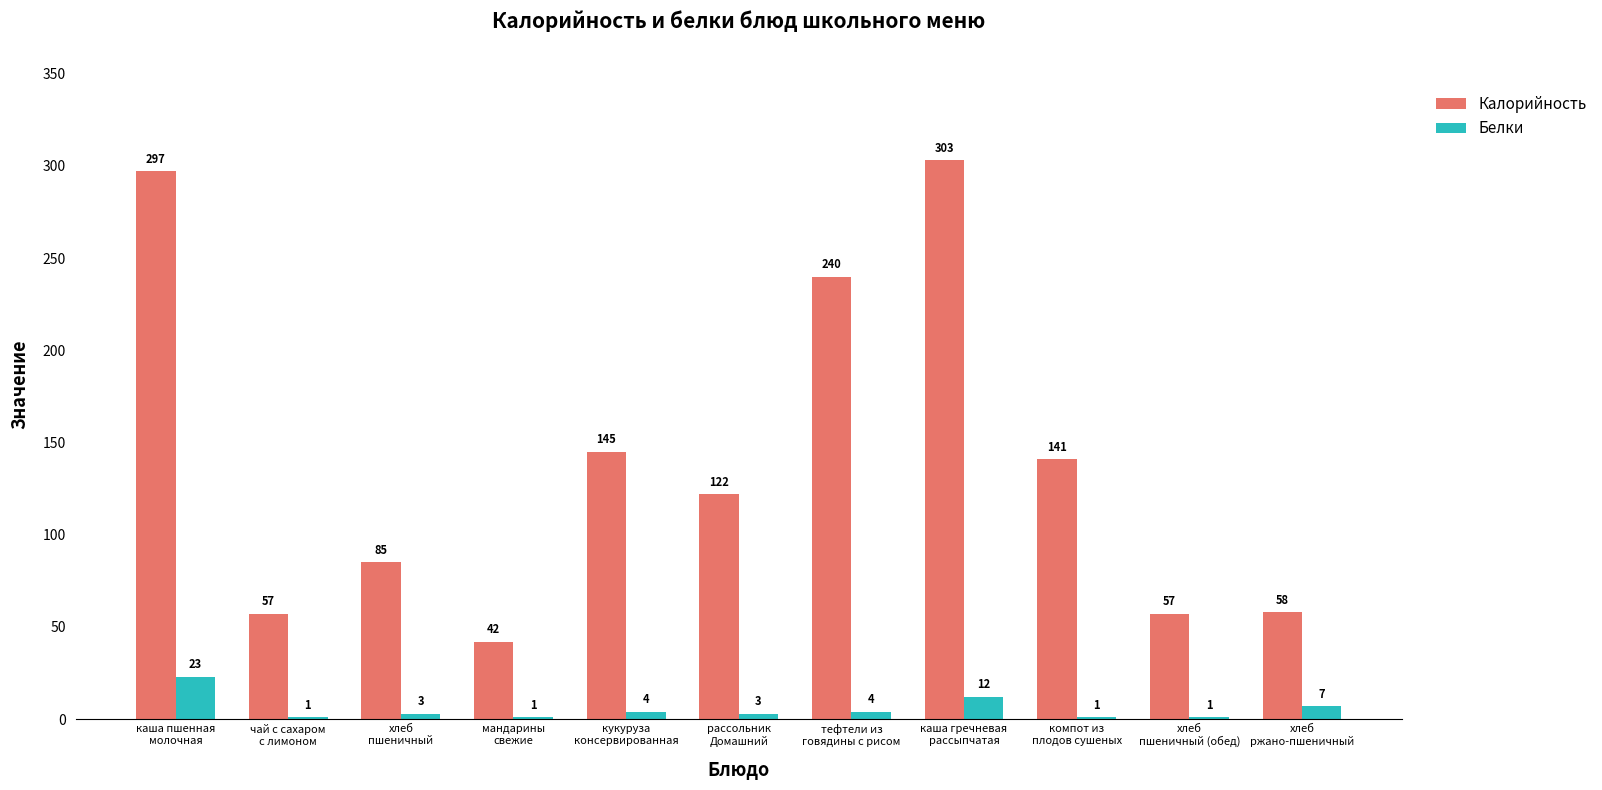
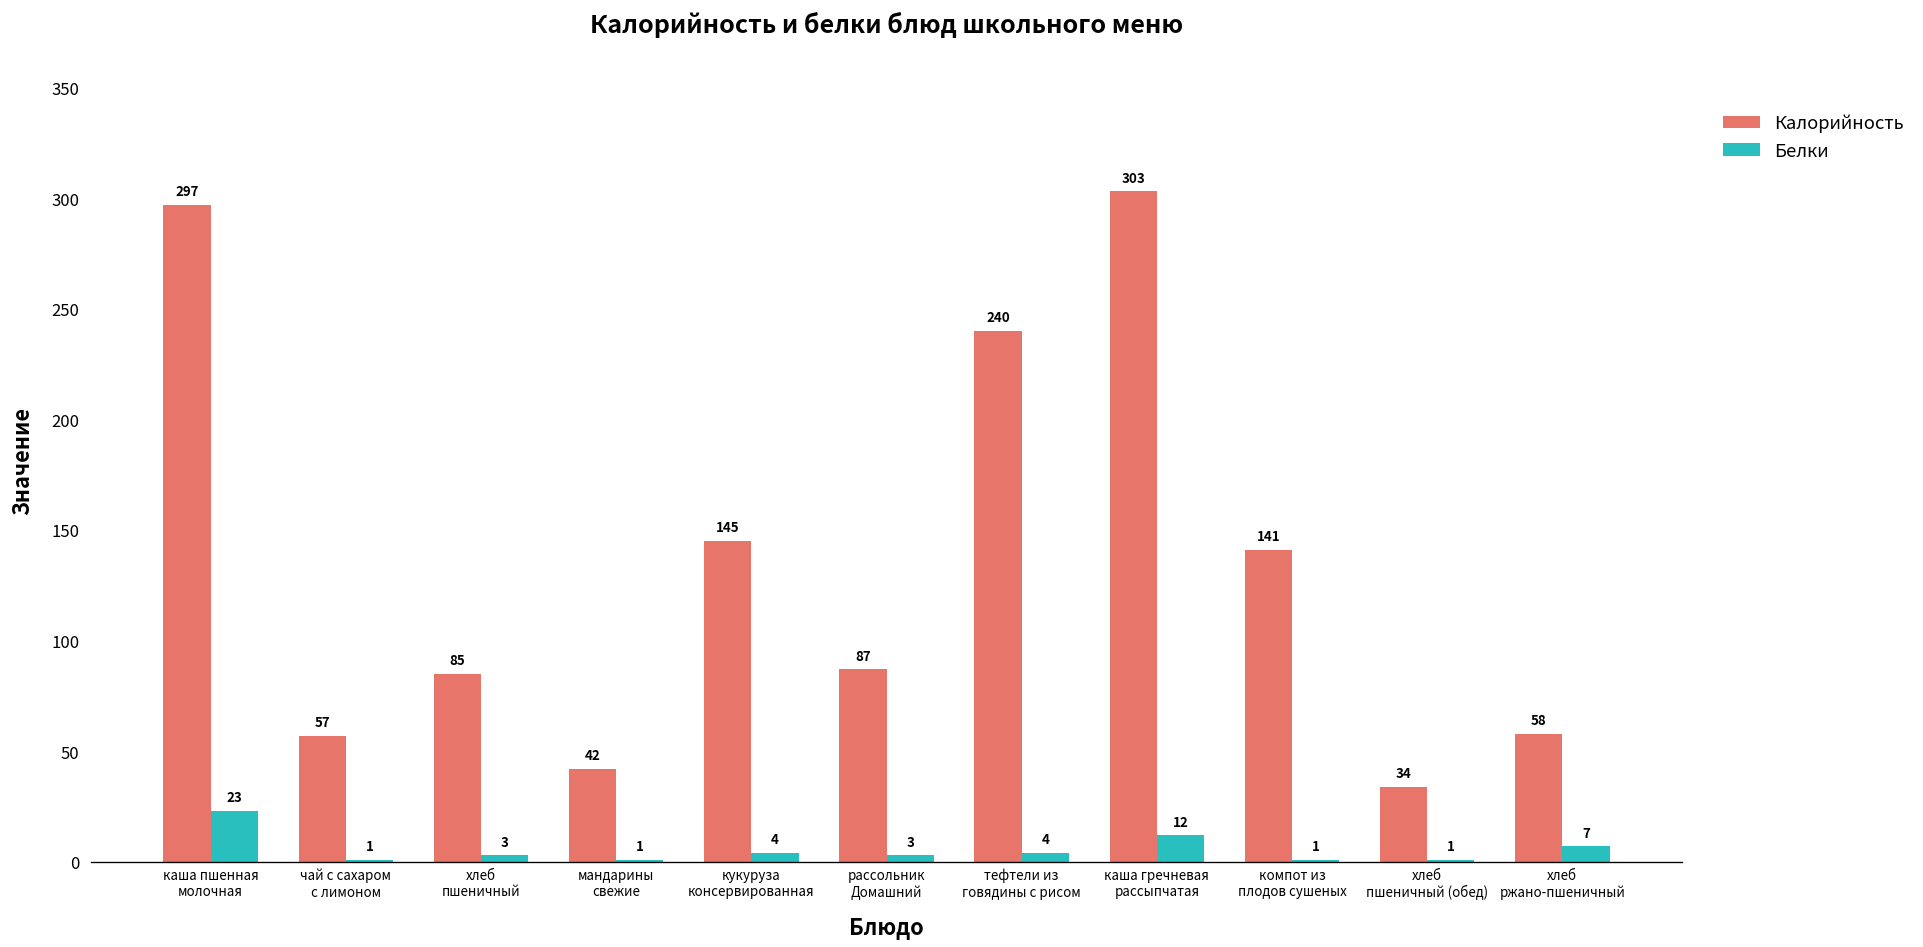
Калорийность, рассольник Домашний: 122 -> 87
Калорийность, хлеб пшеничный (обед): 57 -> 34
